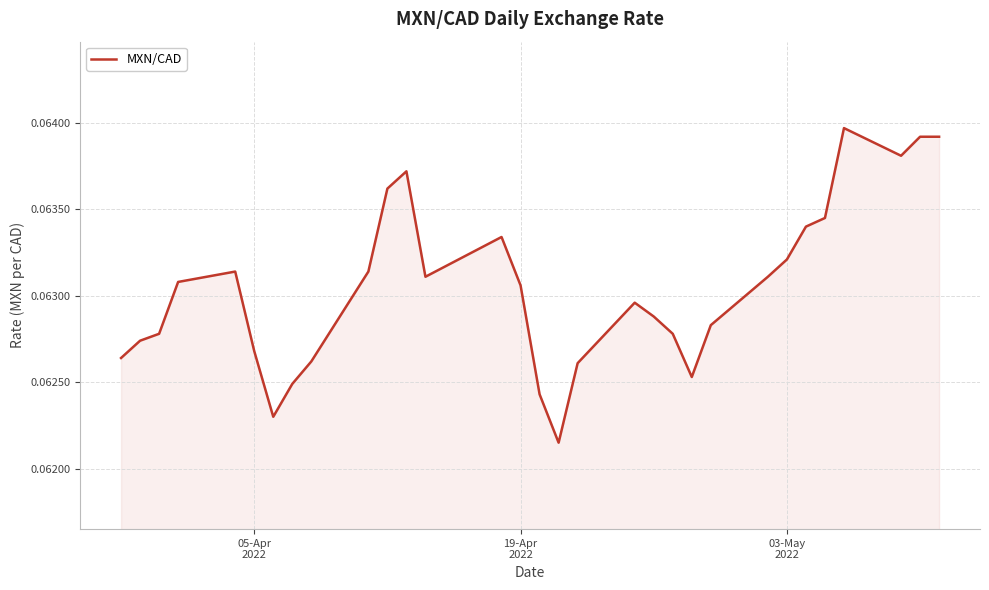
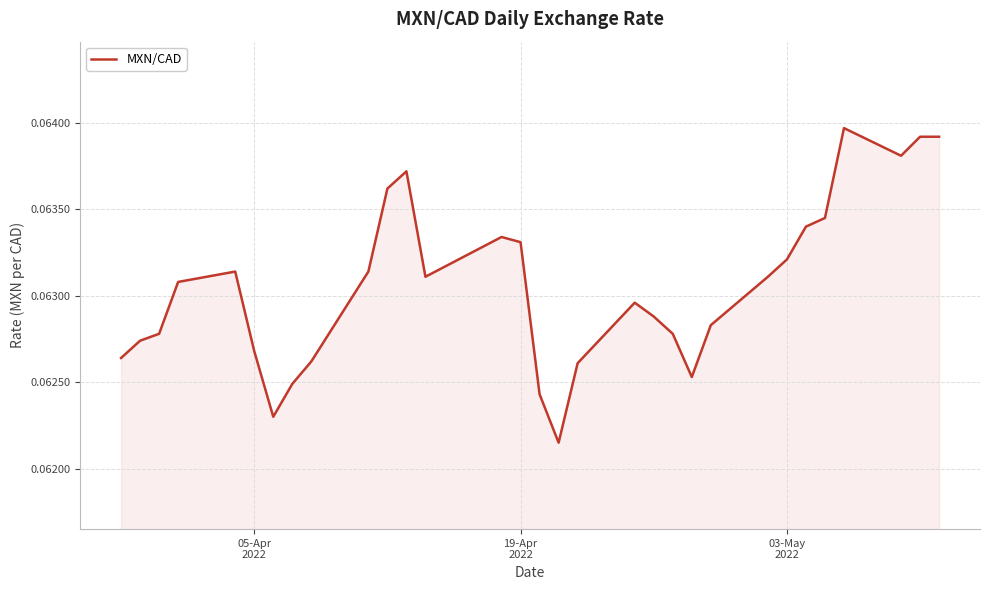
19-Apr 2022: 0.06306 -> 0.06331
